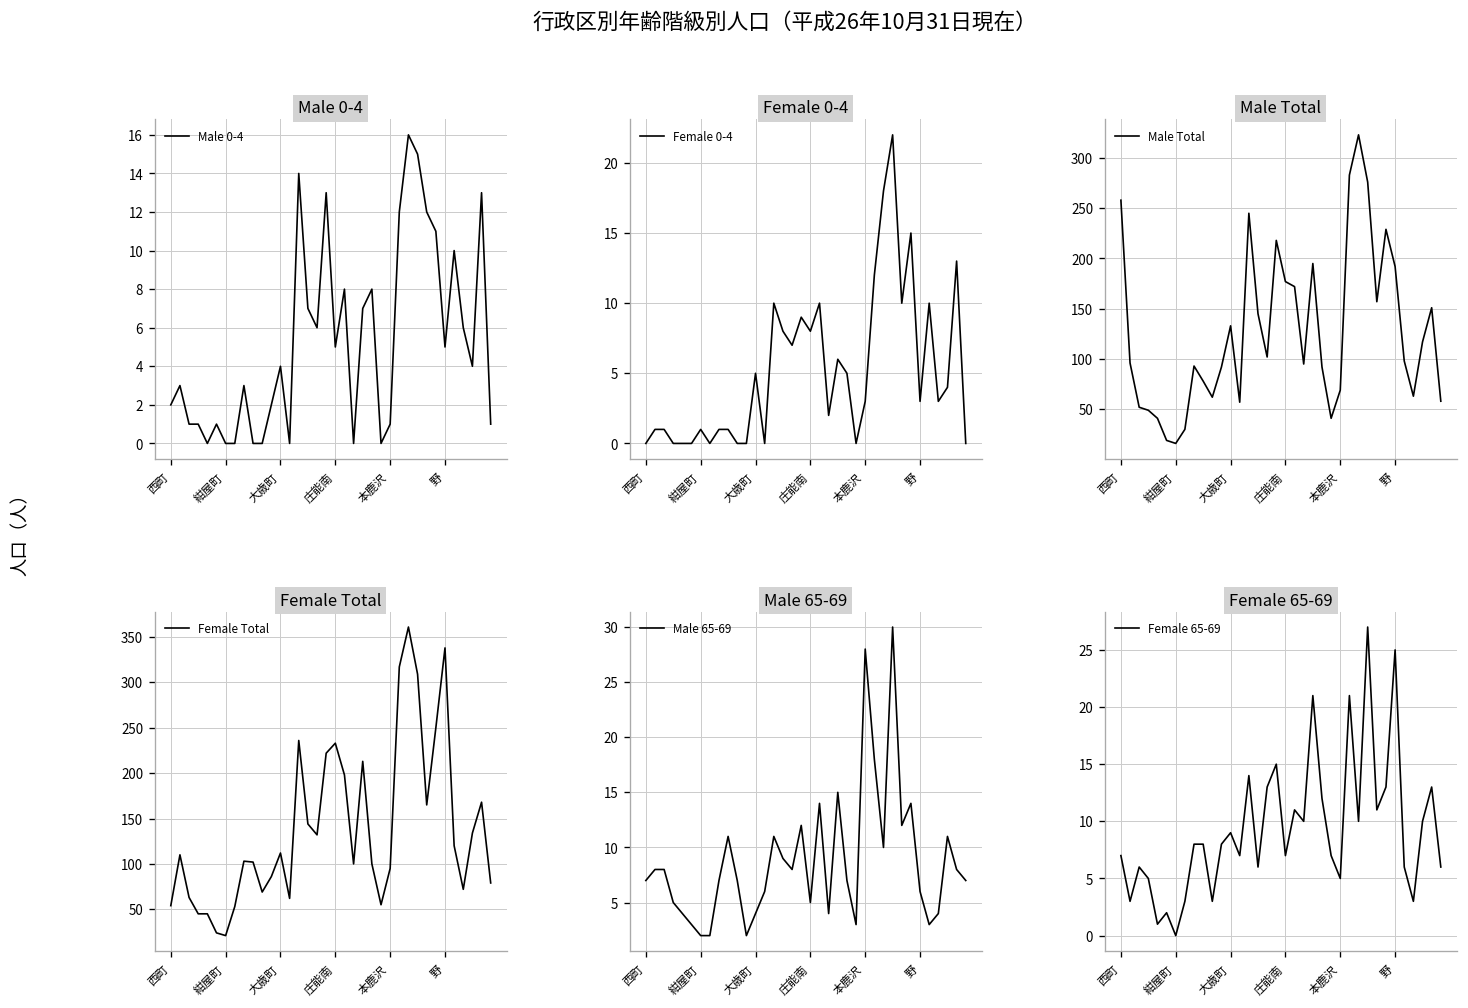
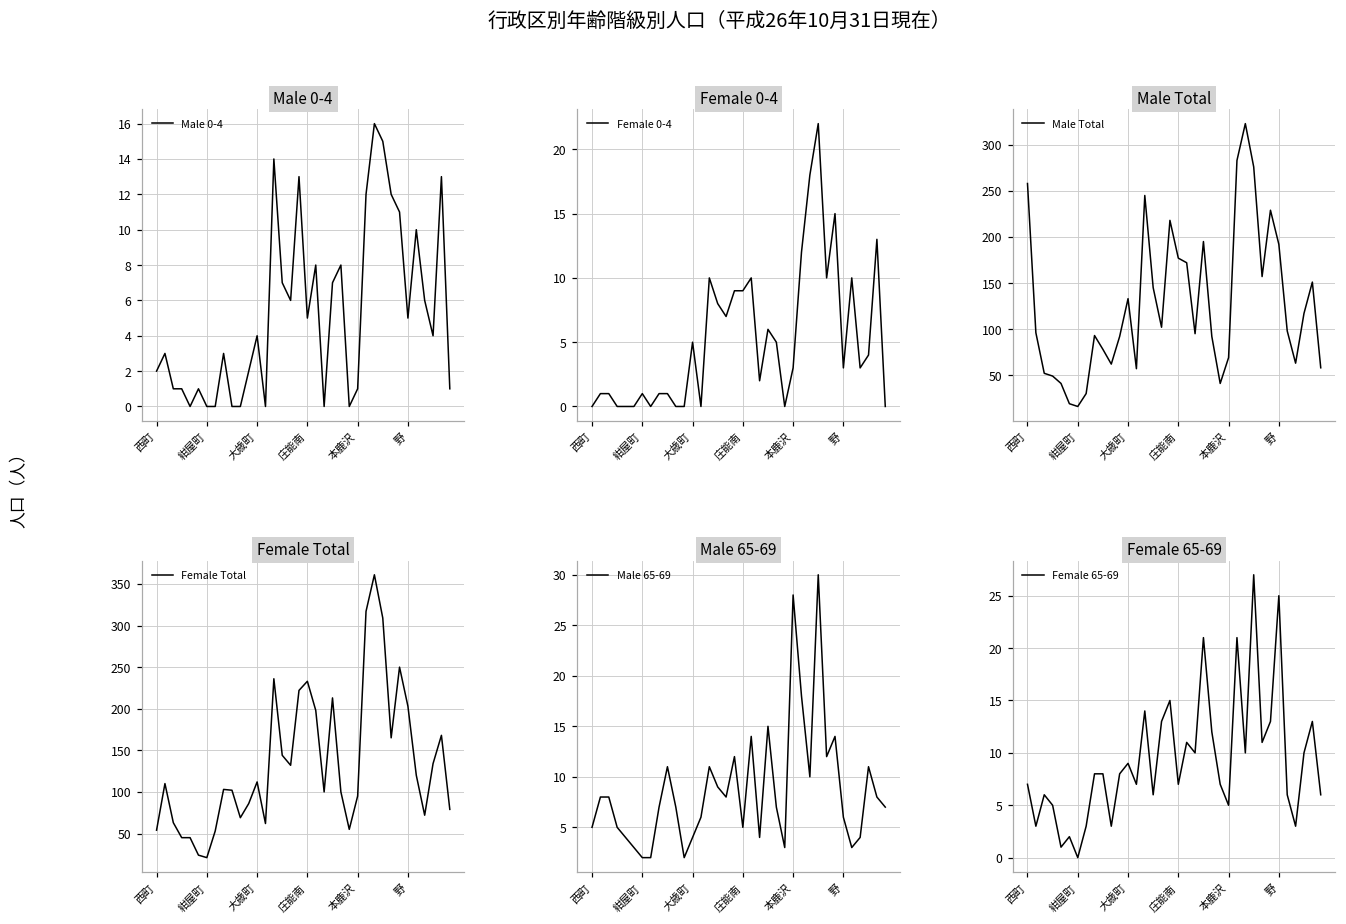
Female 0-4, 庄能南: 8 -> 9
Female Total, 野: 340 -> 200
Male 65-69, 西町: 7 -> 5
